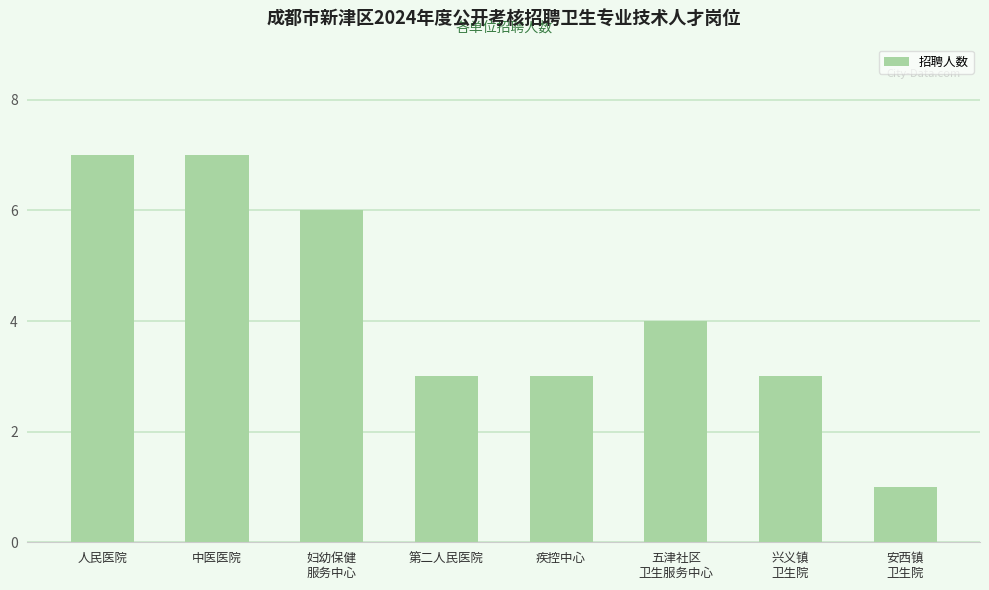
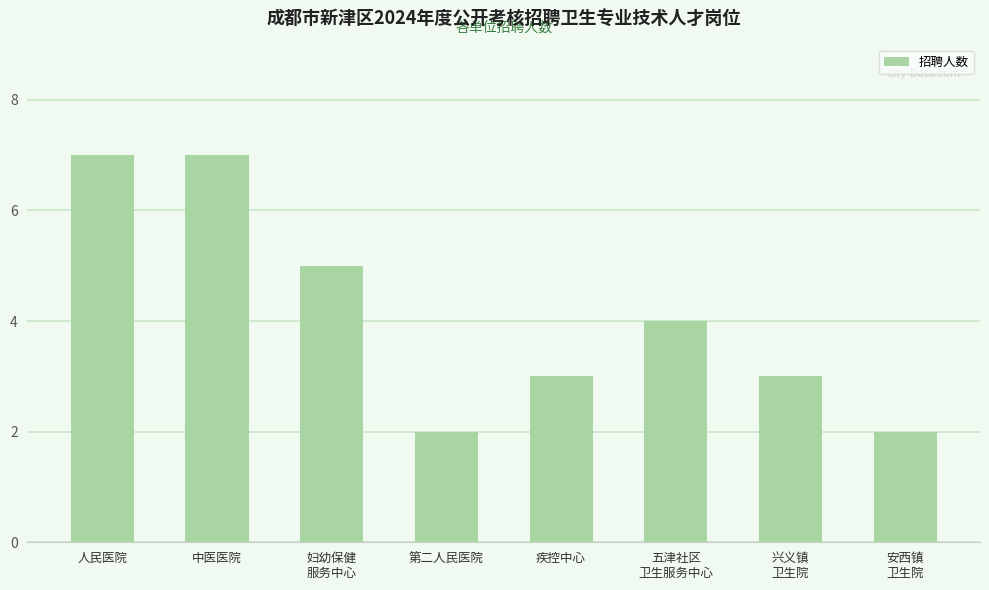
妇幼保健 服务中心: 6 -> 5
第二人民医院: 3 -> 2
安西镇 卫生院: 1 -> 2
